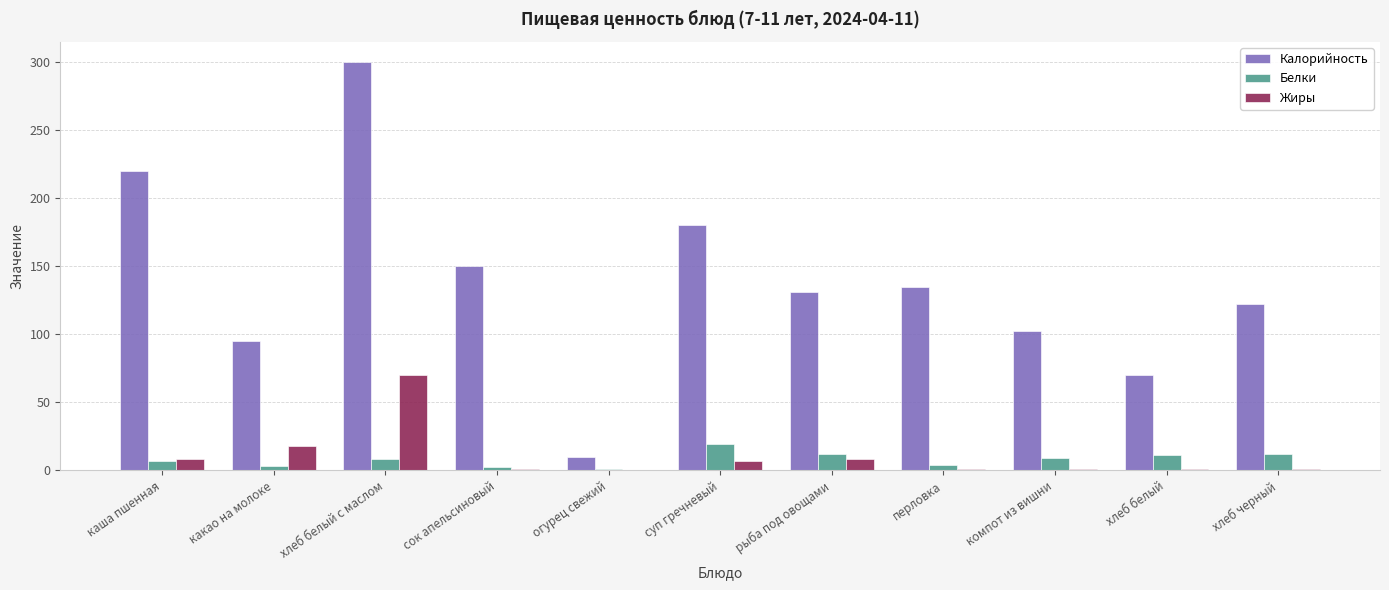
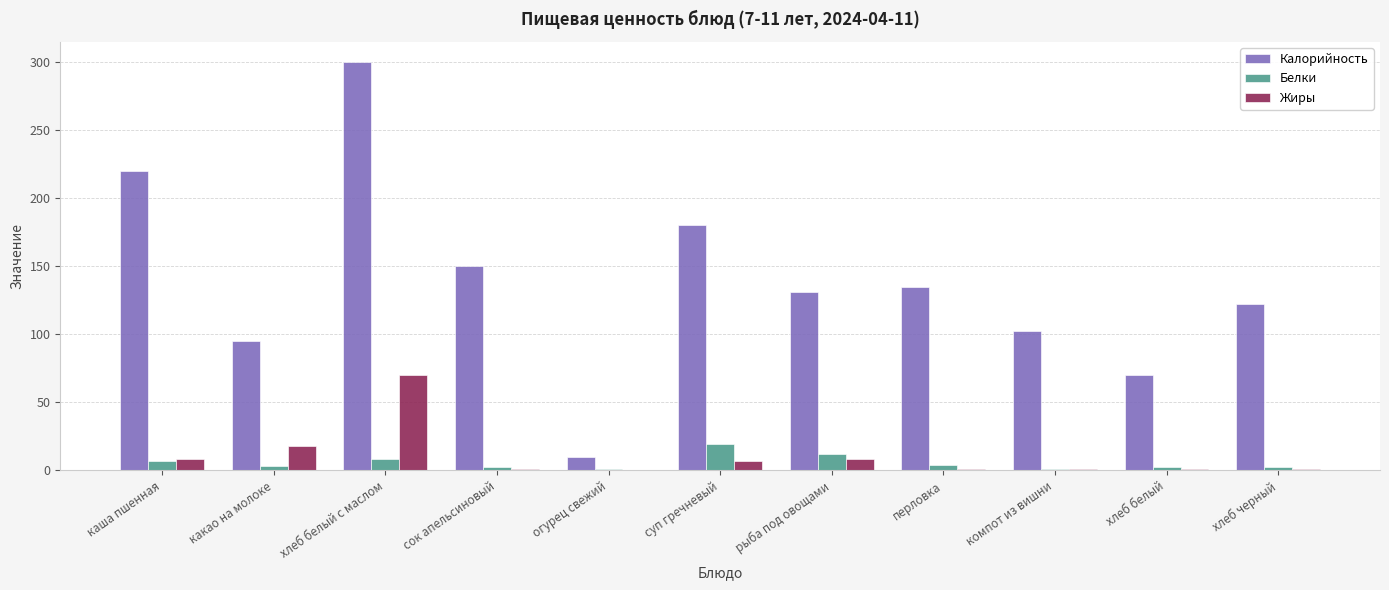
Белки, компот из вишни: 9 -> 1
Белки, хлеб белый: 11 -> 2
Белки, хлеб черный: 12 -> 2
